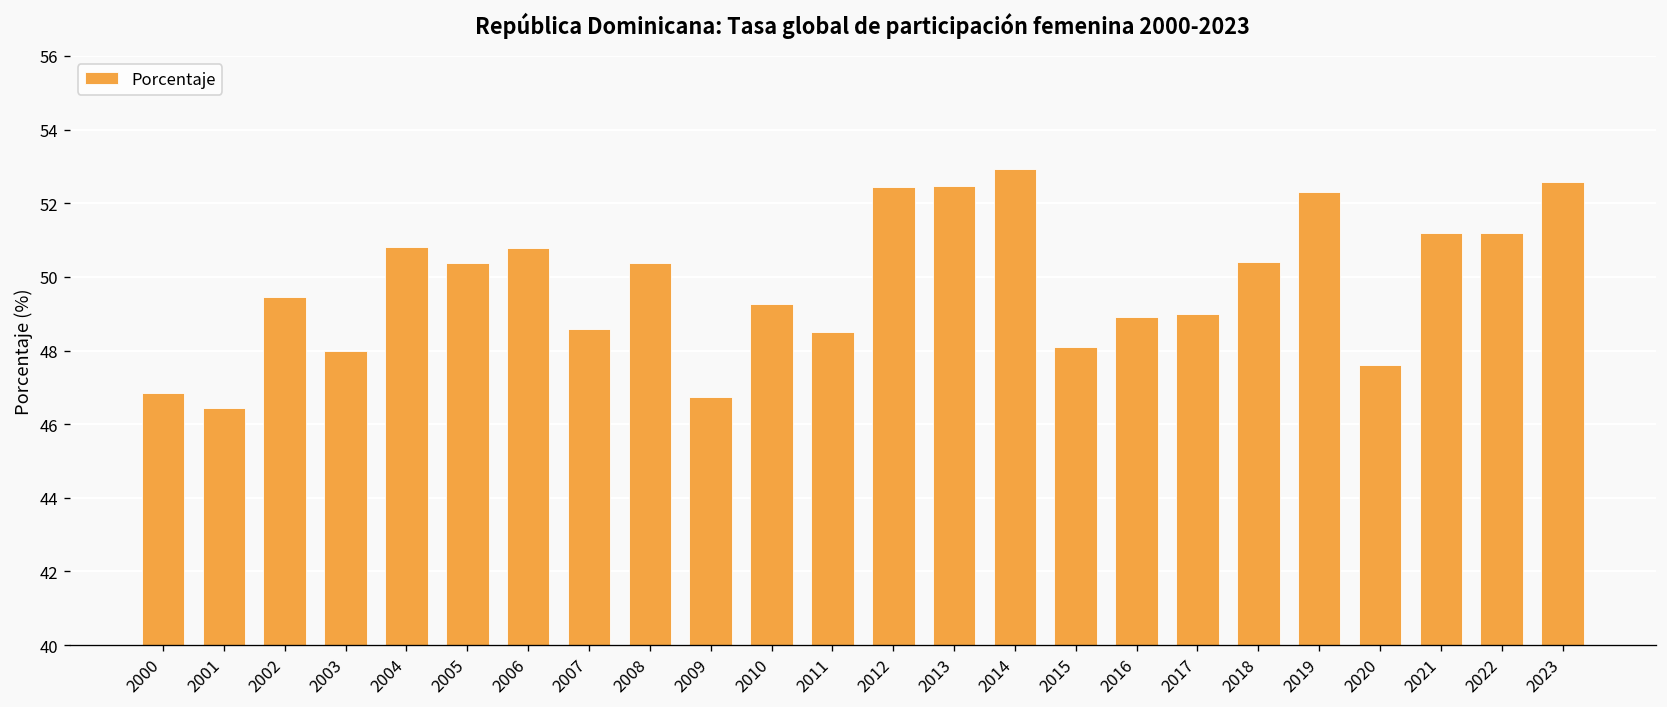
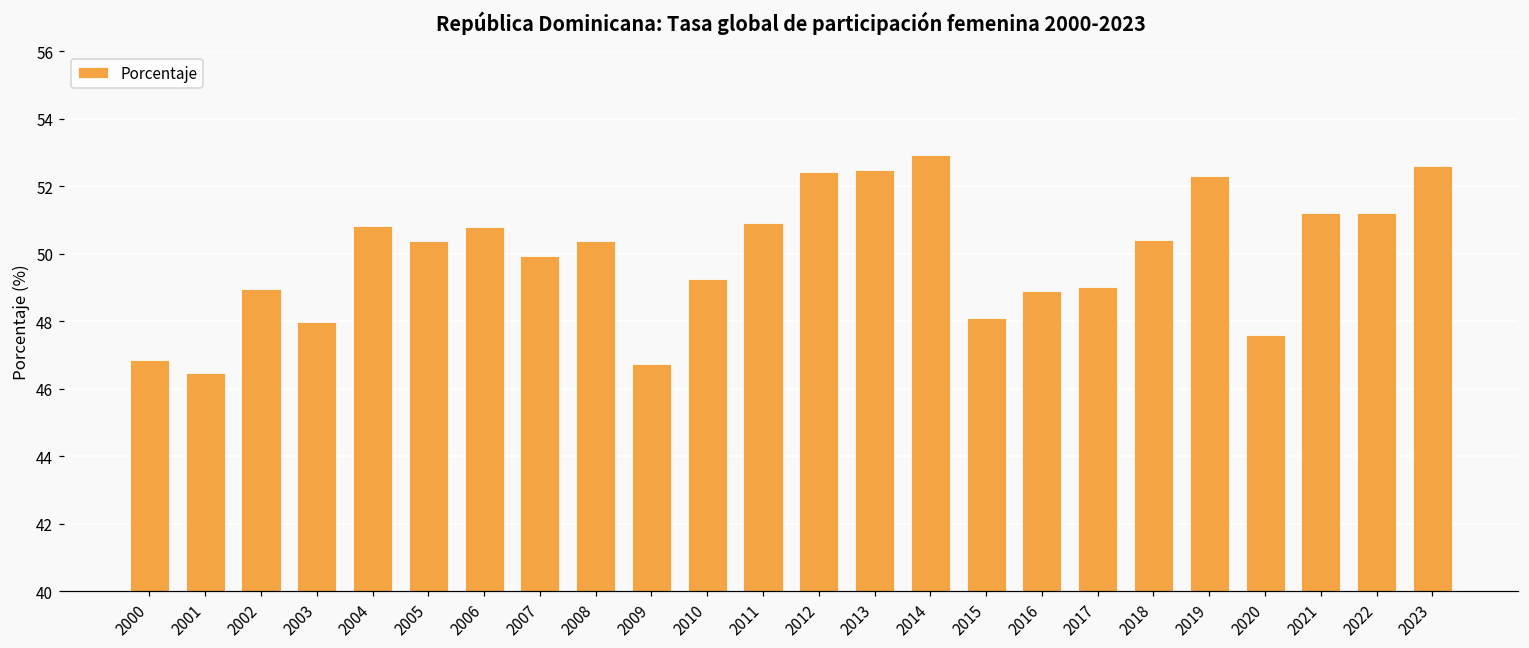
2002: 49.5 -> 48.9
2007: 48.6 -> 49.9
2011: 48.5 -> 50.9
